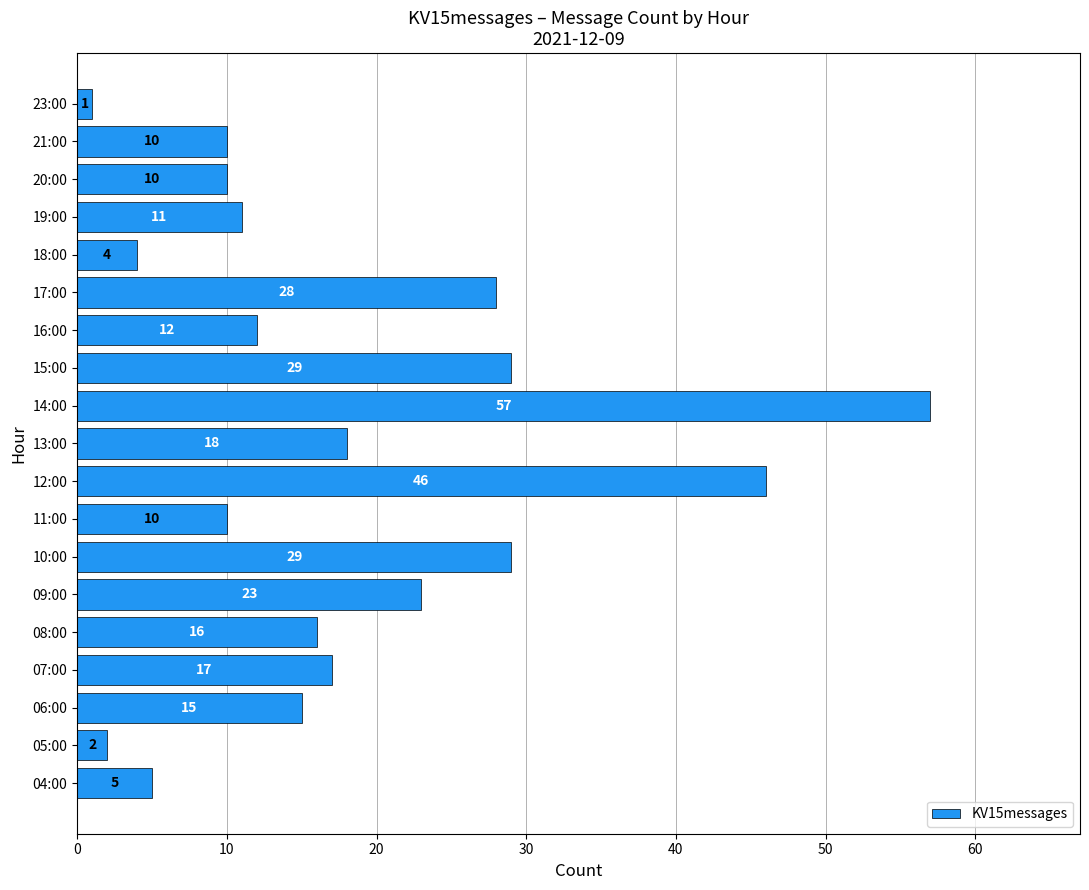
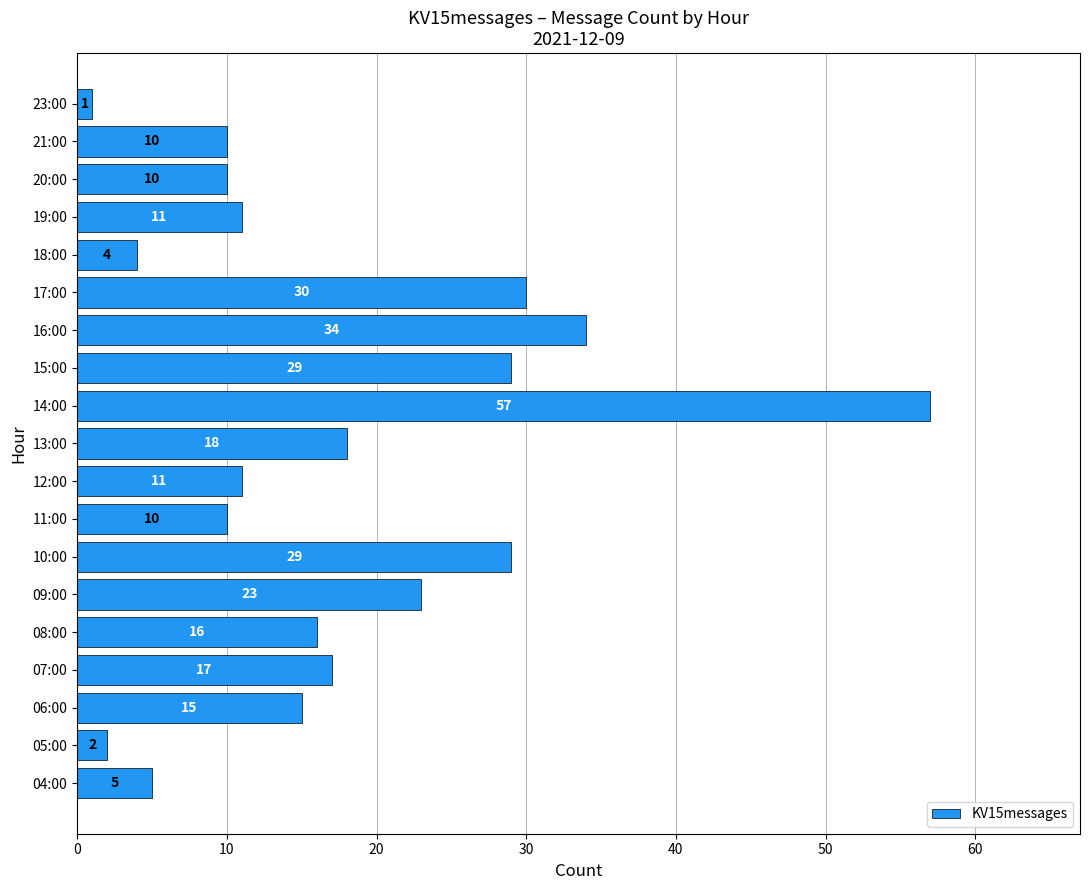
17:00: 28 -> 30
16:00: 12 -> 34
12:00: 46 -> 11
